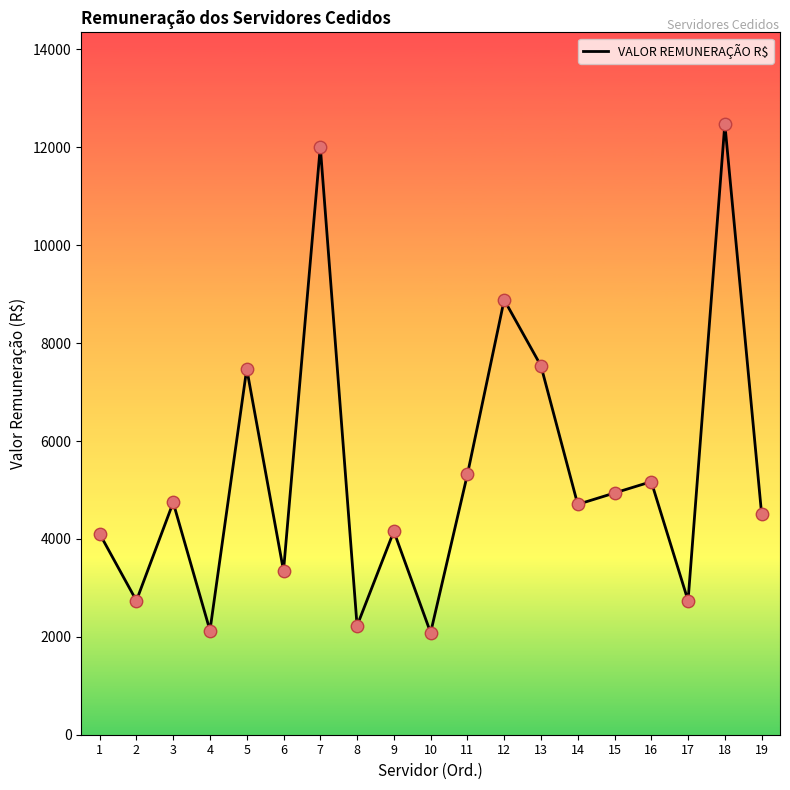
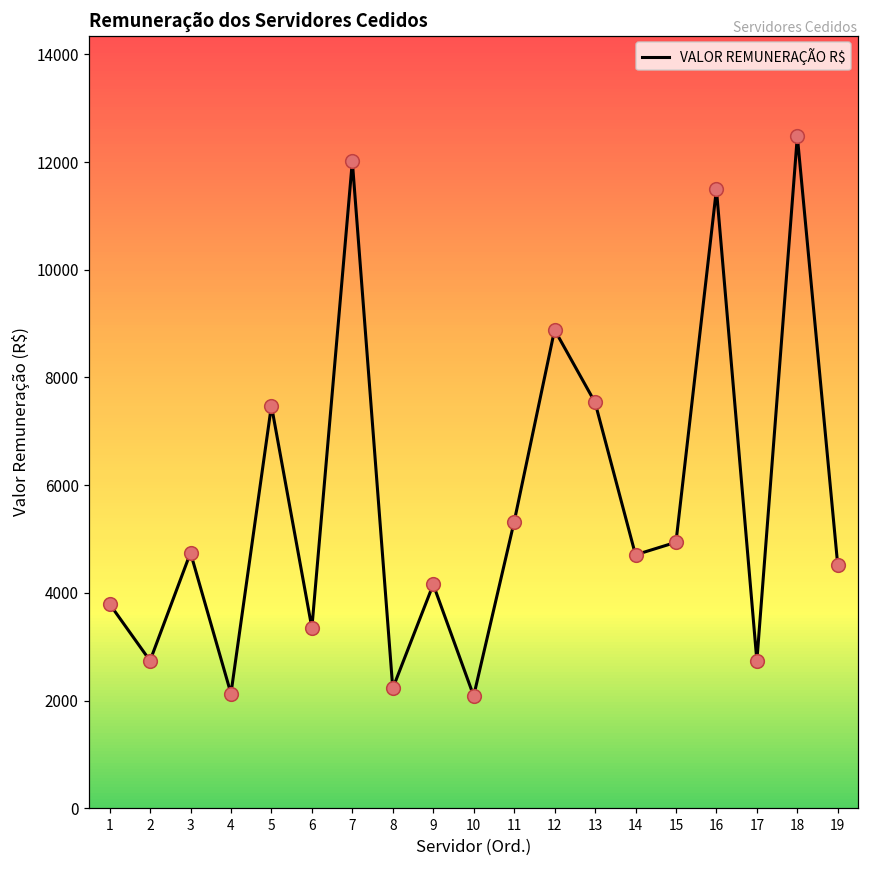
VALOR REMUNERAÇÃO R$, 1: 4100 -> 3800
VALOR REMUNERAÇÃO R$, 16: 5200 -> 11500
